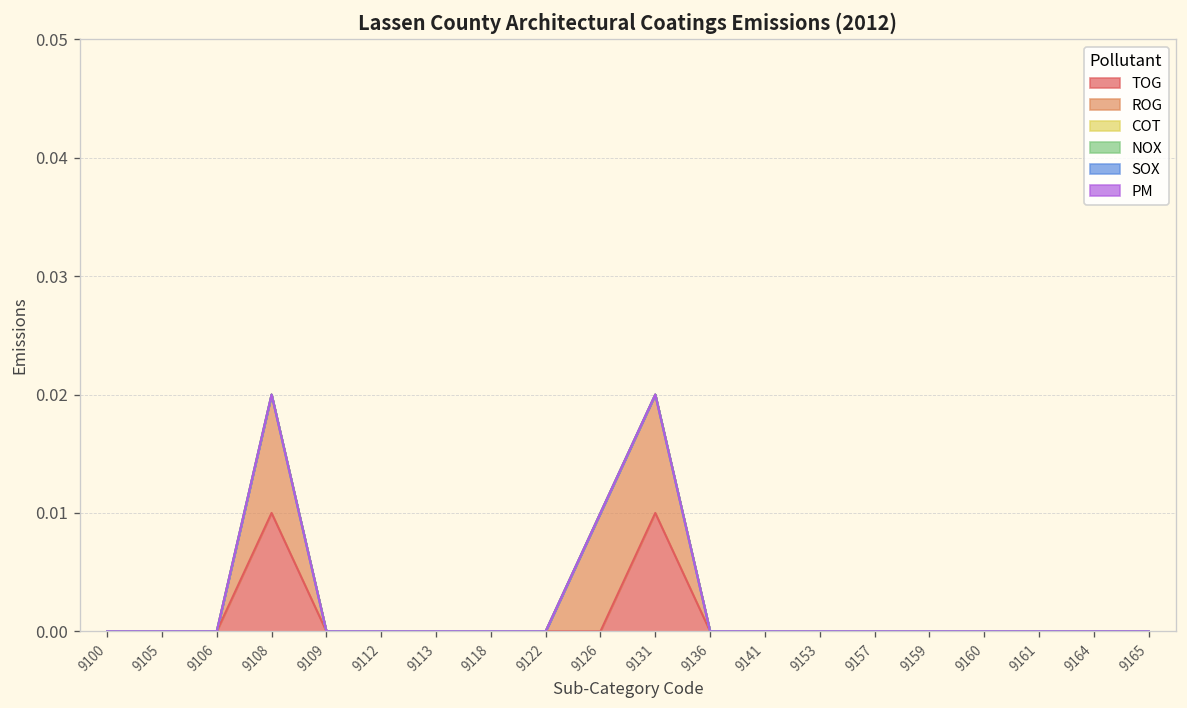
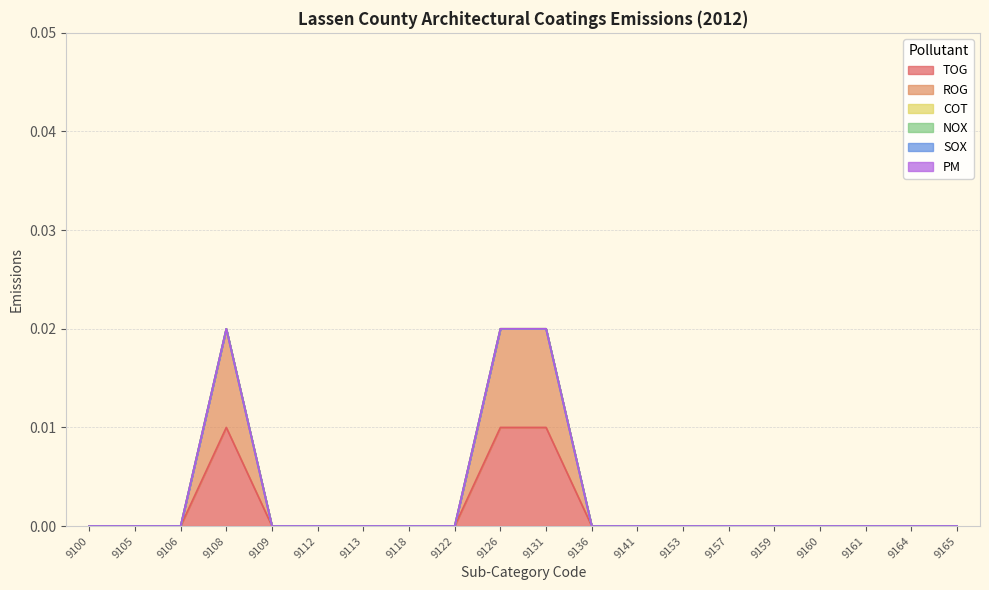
TOG, 9126: 0.00 -> 0.01
